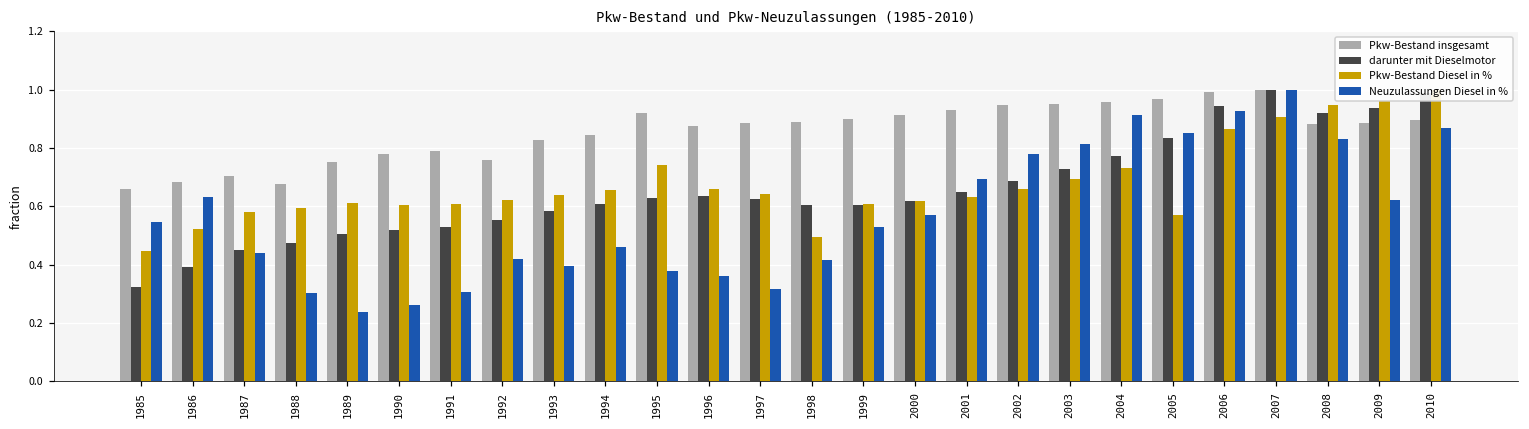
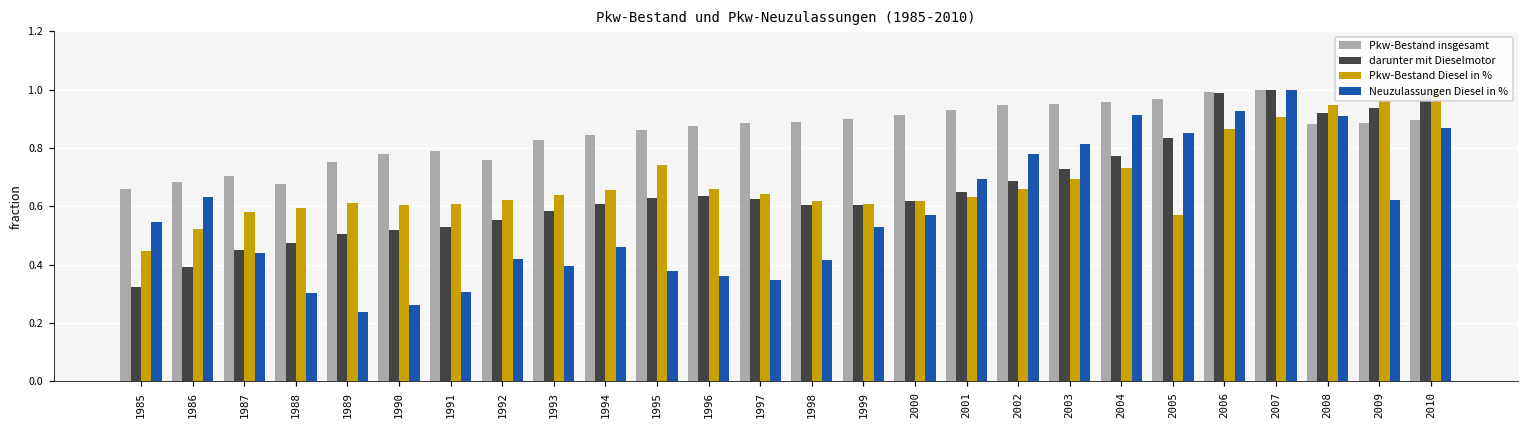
Pkw-Bestand insgesamt, 1995: 0.92 -> 0.86
Neuzulassungen Diesel in %, 1997: 0.32 -> 0.35
Pkw-Bestand Diesel in %, 1998: 0.50 -> 0.62
darunter mit Dieselmotor, 2006: 0.94 -> 0.99
Neuzulassungen Diesel in %, 2008: 0.83 -> 0.91
